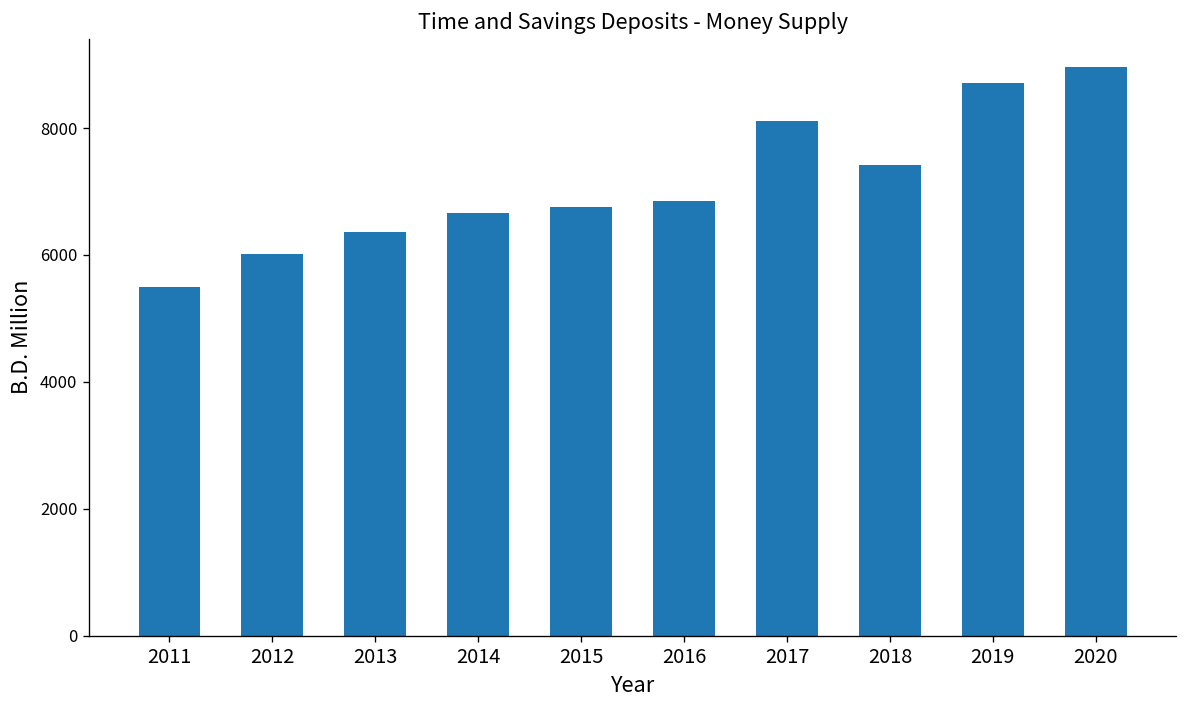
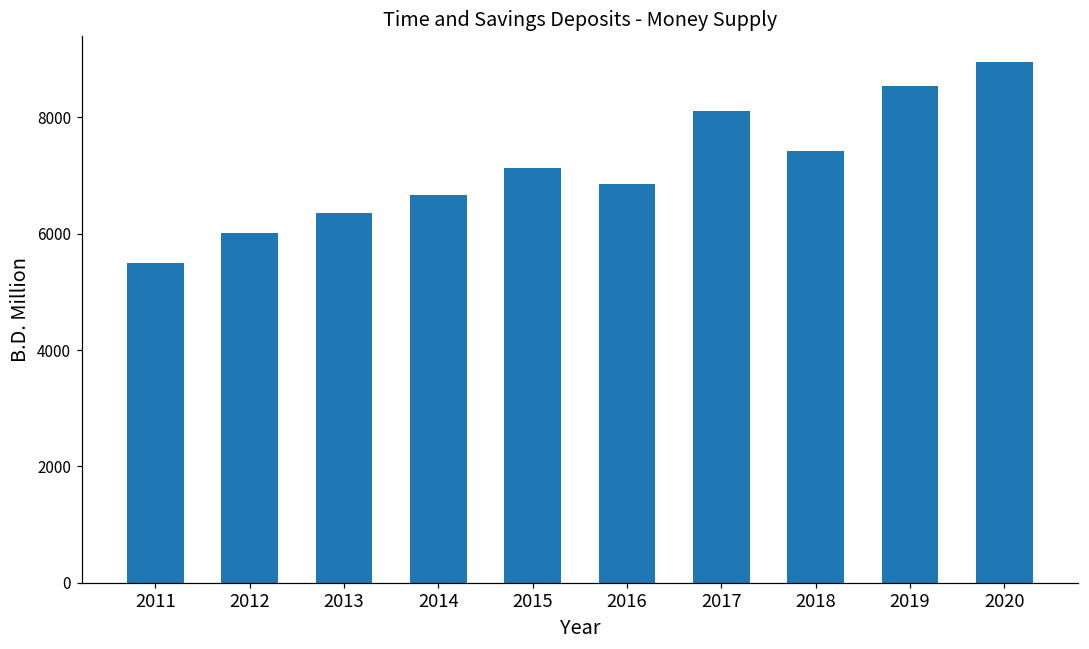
2015: 6700 -> 7100
2019: 8700 -> 8500
